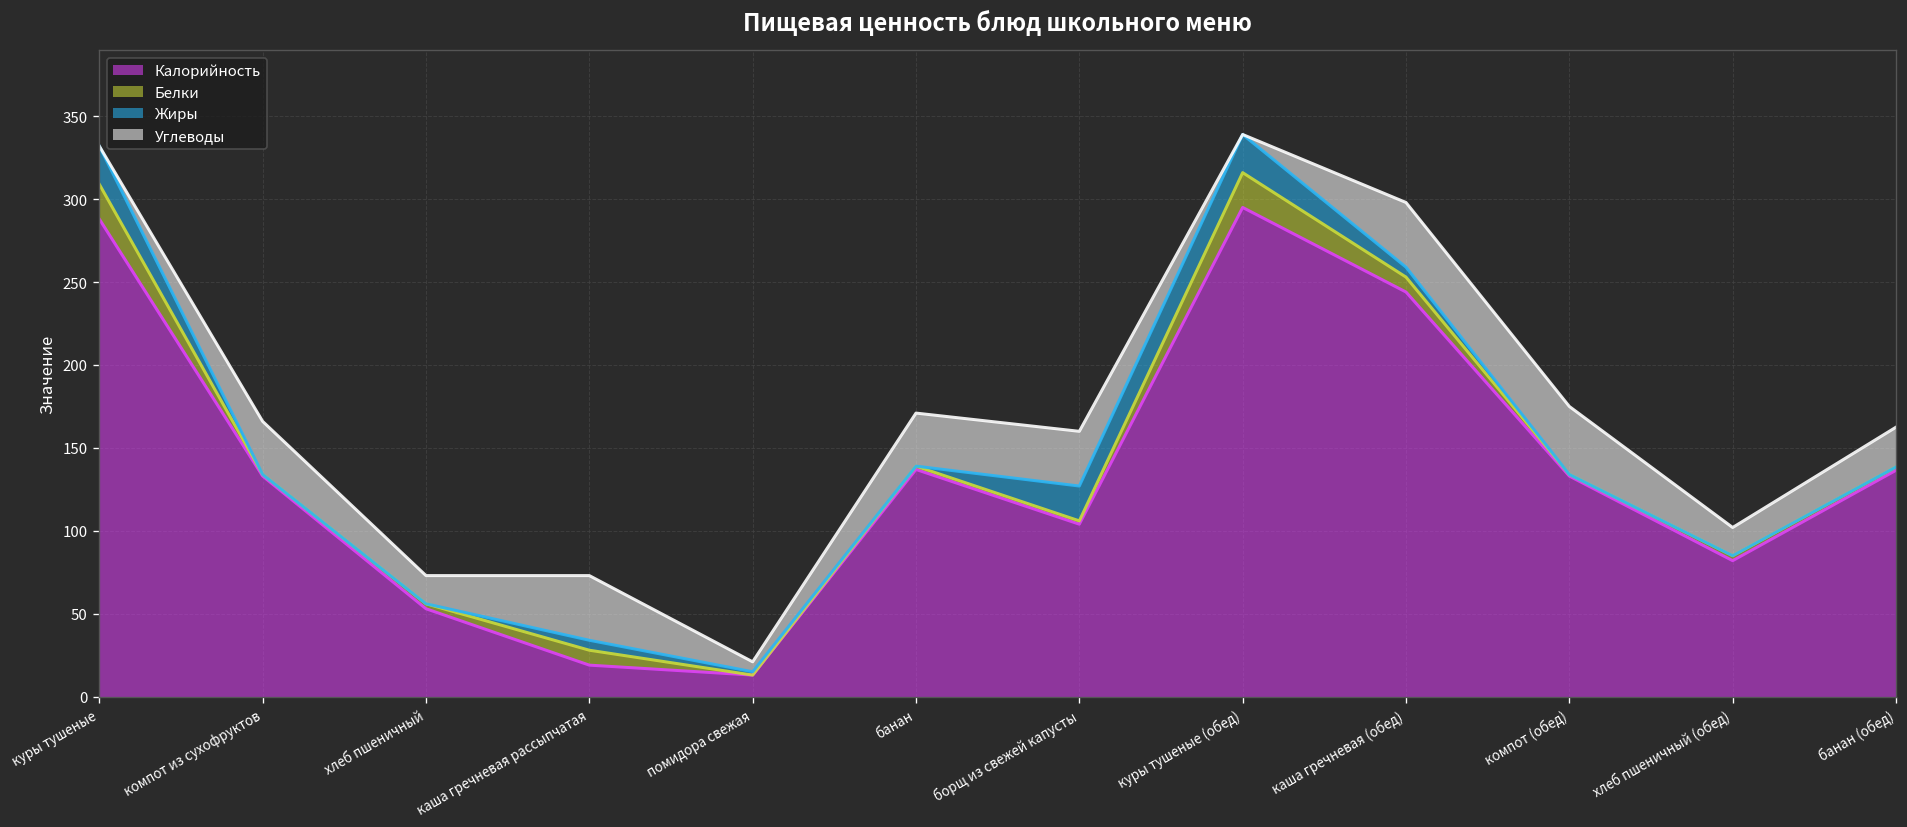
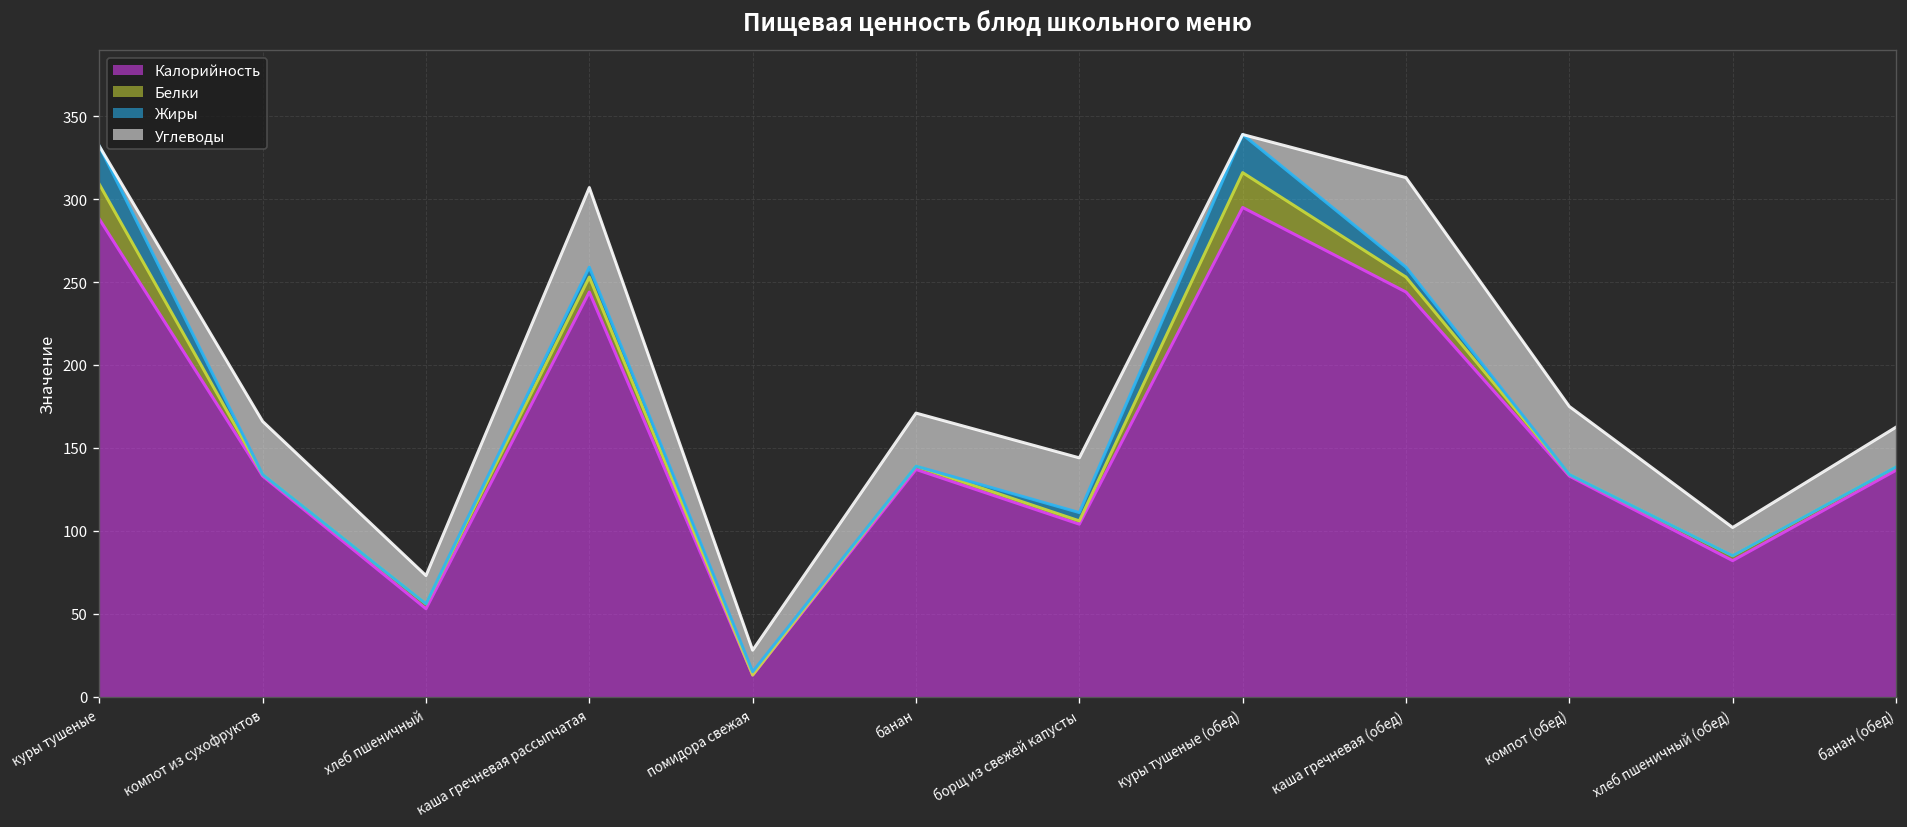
Калорийность, каша гречневая рассыпчатая: 19 -> 244
Углеводы, каша гречневая рассыпчатая: 39 -> 48
Углеводы, помидора свежая: 6 -> 13
Жиры, борщ из свежей капусты: 21 -> 5
Углеводы, каша гречневая (обед): 39 -> 54
